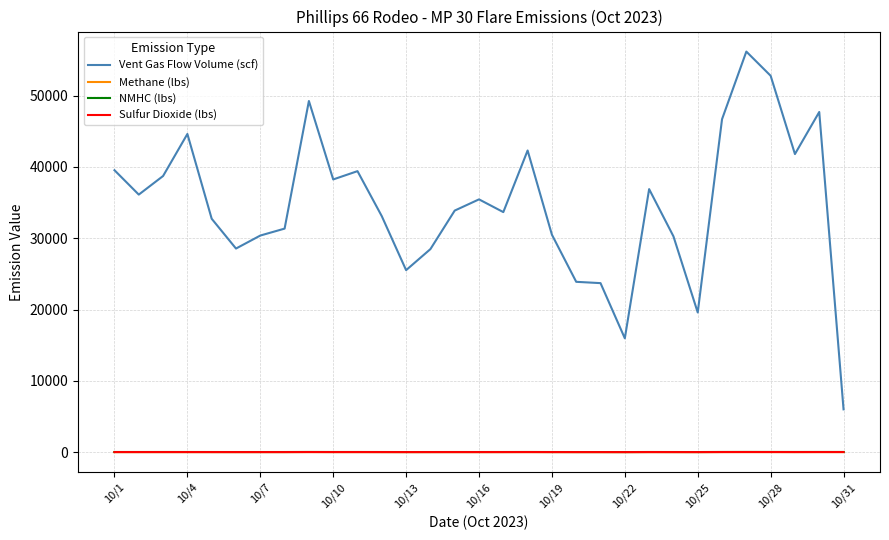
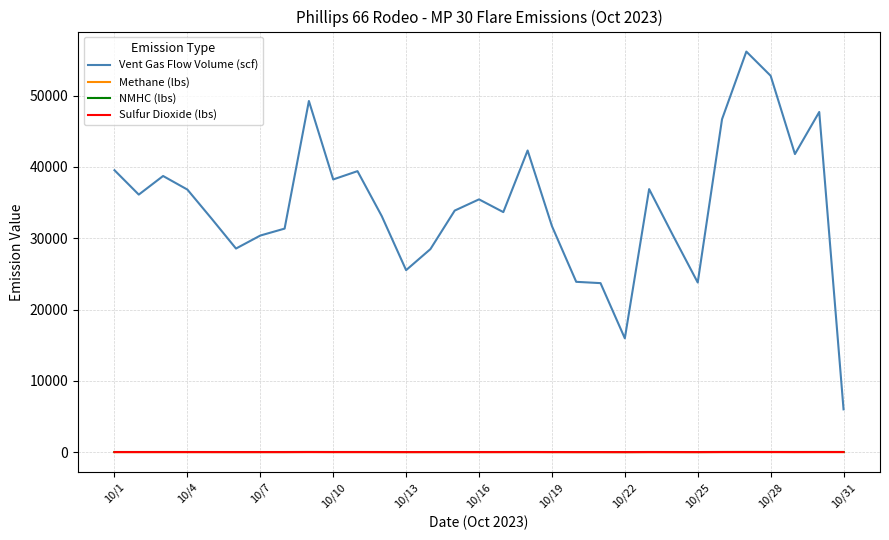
Vent Gas Flow Volume (scf), 10/4: 45000 -> 37000
Vent Gas Flow Volume (scf), 10/19: 30000 -> 32000
Vent Gas Flow Volume (scf), 10/25: 20000 -> 24000
